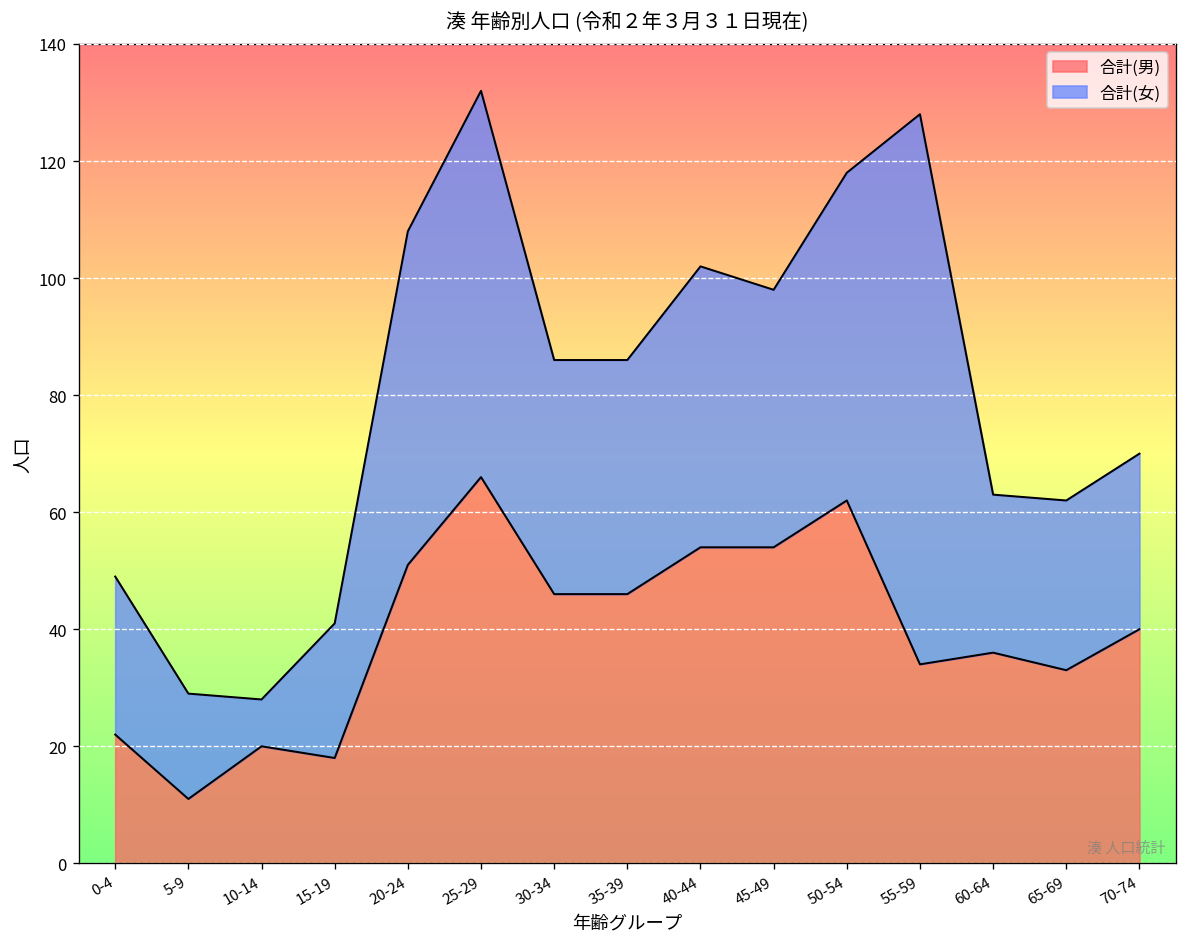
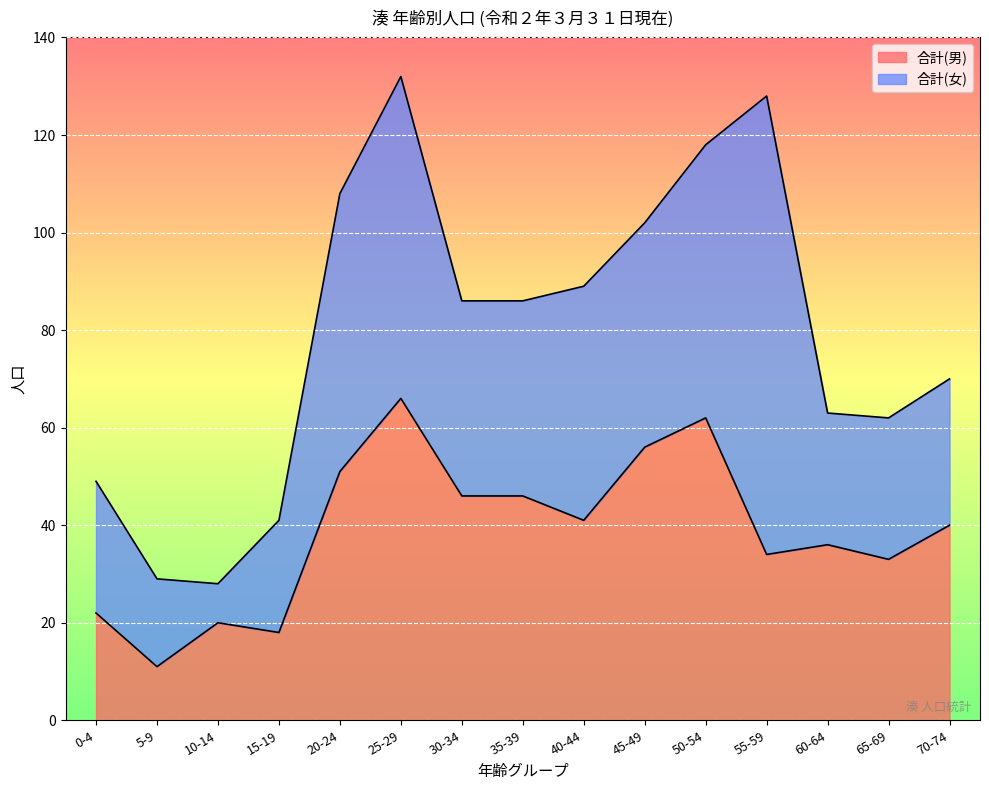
合計(男), 40-44: 54 -> 41
合計(男), 45-49: 54 -> 56
合計(女), 45-49: 44 -> 46
